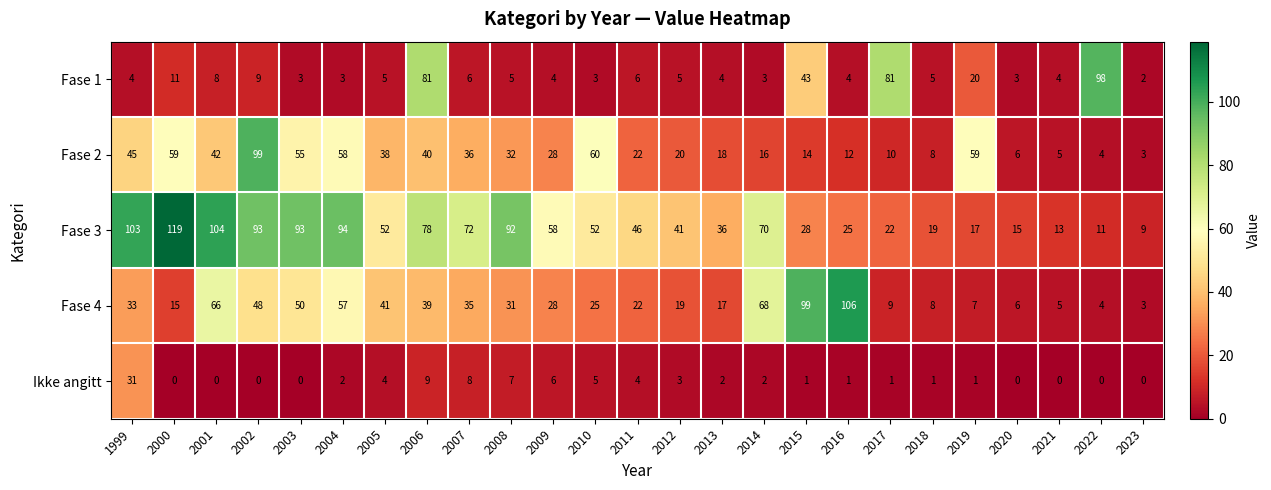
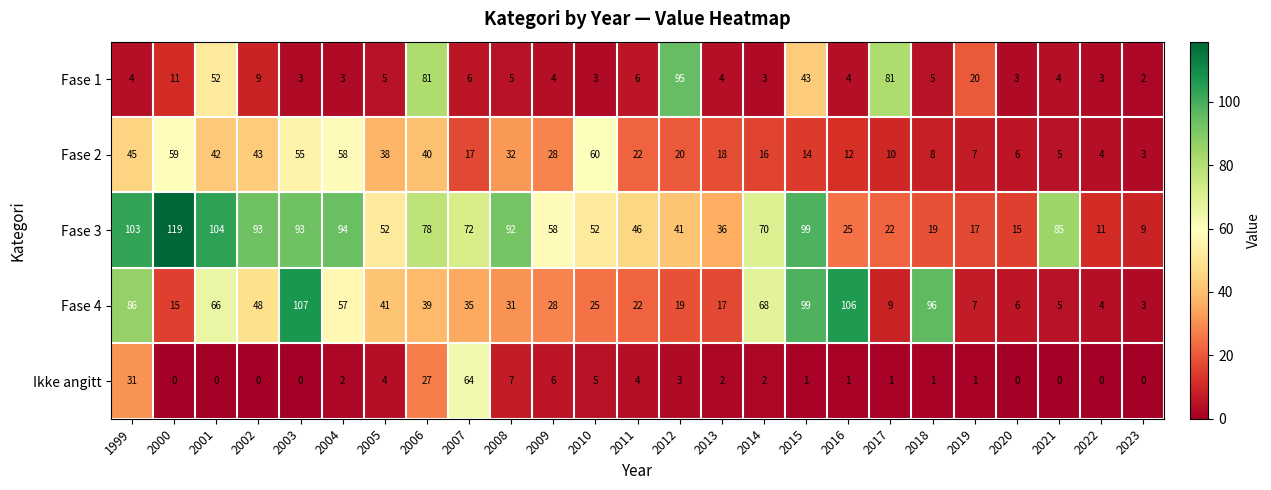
Fase 1, 2001: 8 -> 52
Fase 1, 2012: 5 -> 95
Fase 1, 2022: 98 -> 3
Fase 2, 2002: 99 -> 43
Fase 2, 2007: 36 -> 17
Fase 2, 2019: 59 -> 7
Fase 3, 2015: 28 -> 99
Fase 3, 2021: 13 -> 85
Fase 4, 1999: 33 -> 86
Fase 4, 2003: 50 -> 107
Fase 4, 2018: 8 -> 96
Ikke angitt, 2006: 9 -> 27
Ikke angitt, 2007: 8 -> 64
